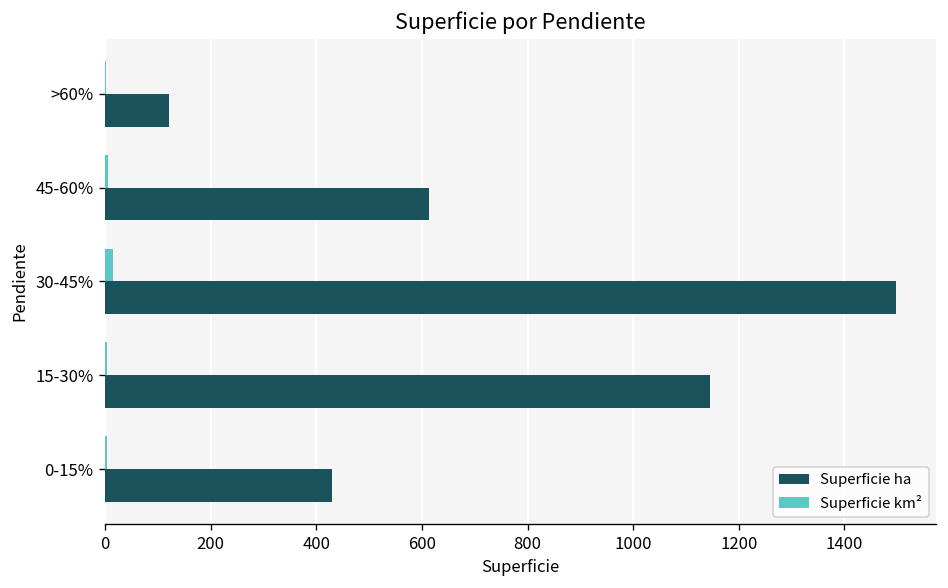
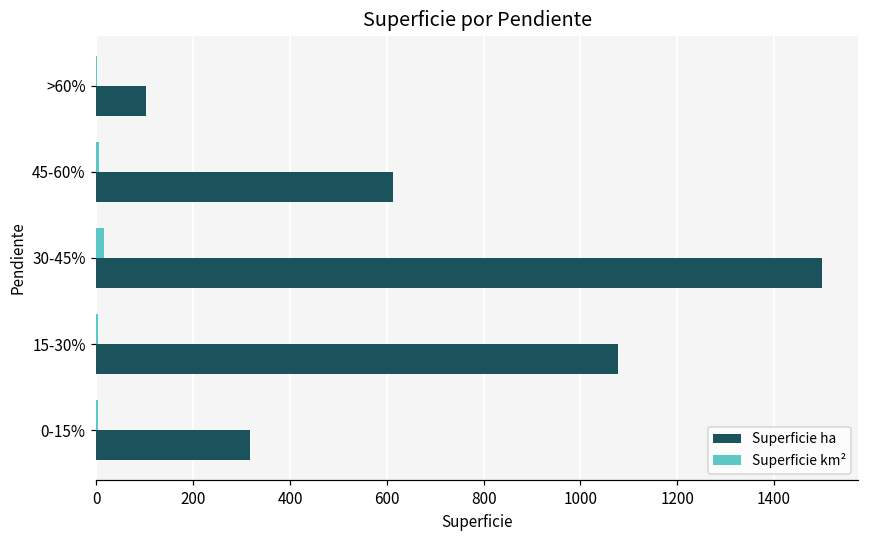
Superficie ha, >60%: 120 -> 100
Superficie ha, 15-30%: 1150 -> 1080
Superficie ha, 0-15%: 430 -> 320
